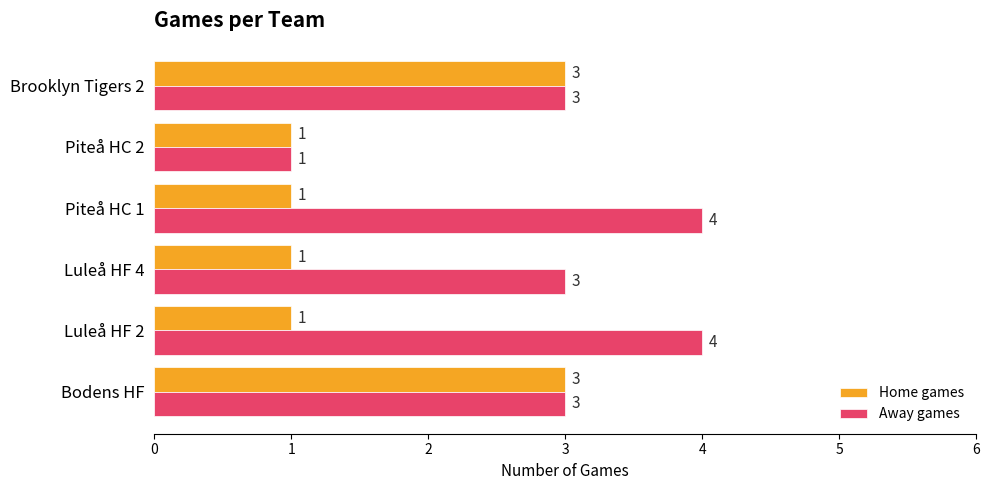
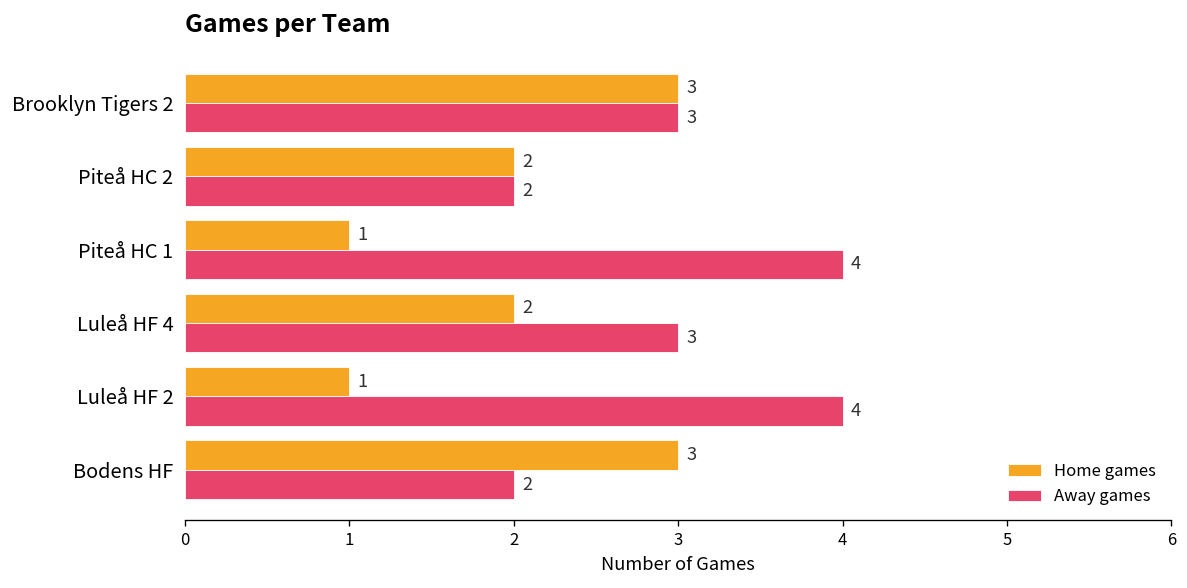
Home games, Piteå HC 2: 1 -> 2
Away games, Piteå HC 2: 1 -> 2
Home games, Luleå HF 4: 1 -> 2
Away games, Bodens HF: 3 -> 2
